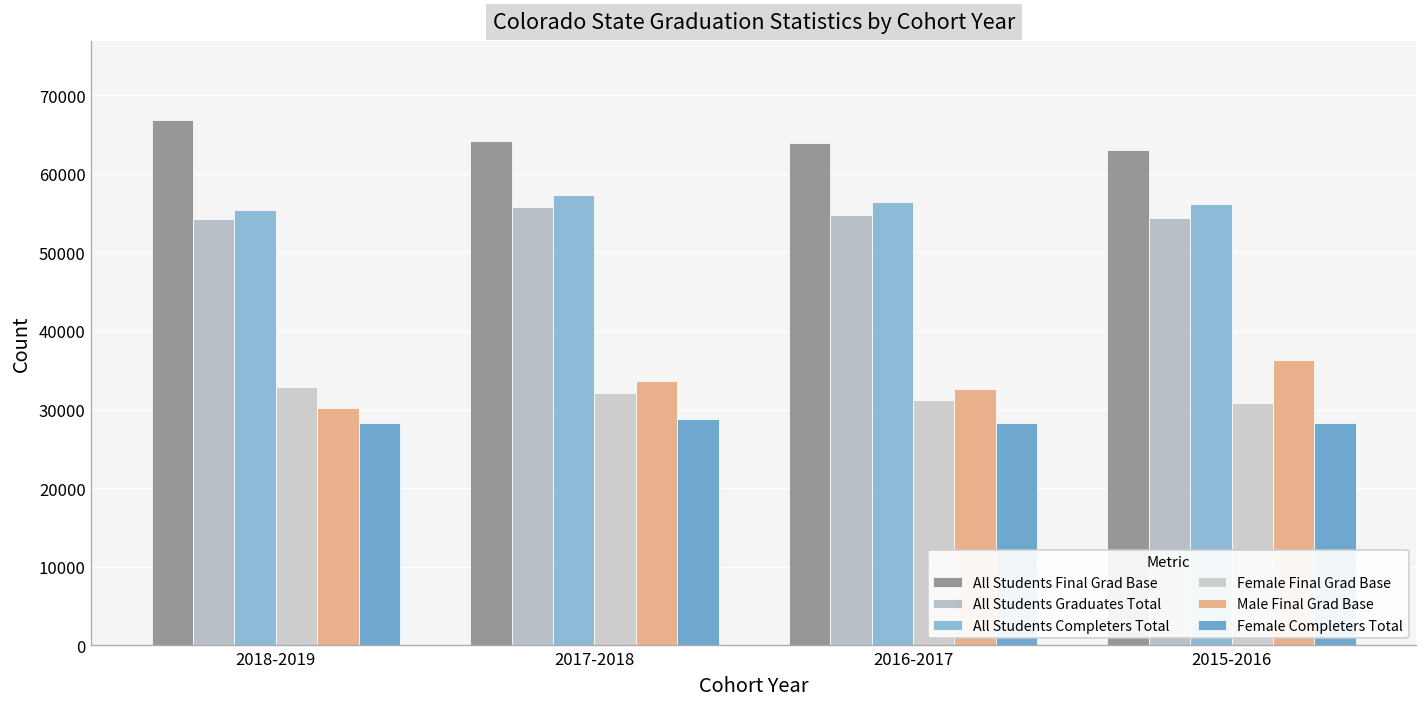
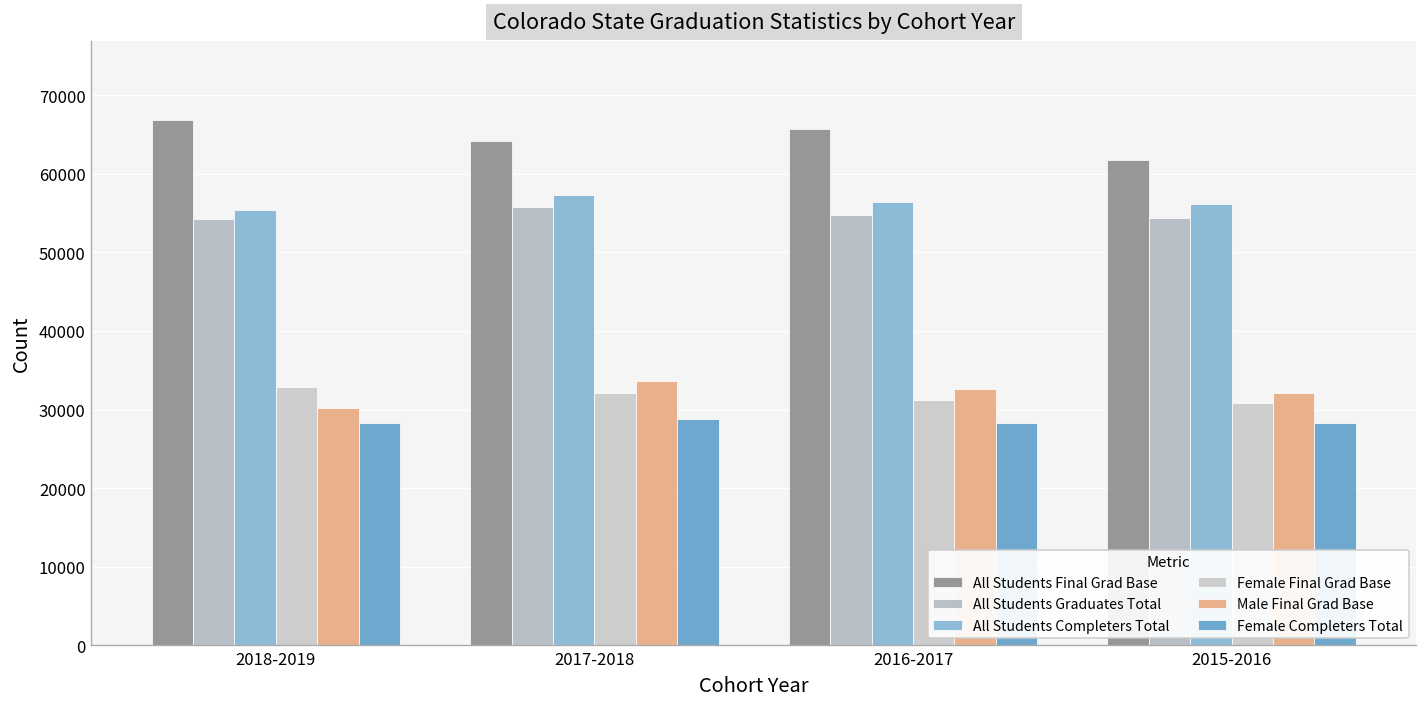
All Students Final Grad Base, 2016-2017: 64000 -> 66000
All Students Final Grad Base, 2015-2016: 63000 -> 62000
Male Final Grad Base, 2015-2016: 36000 -> 32000
